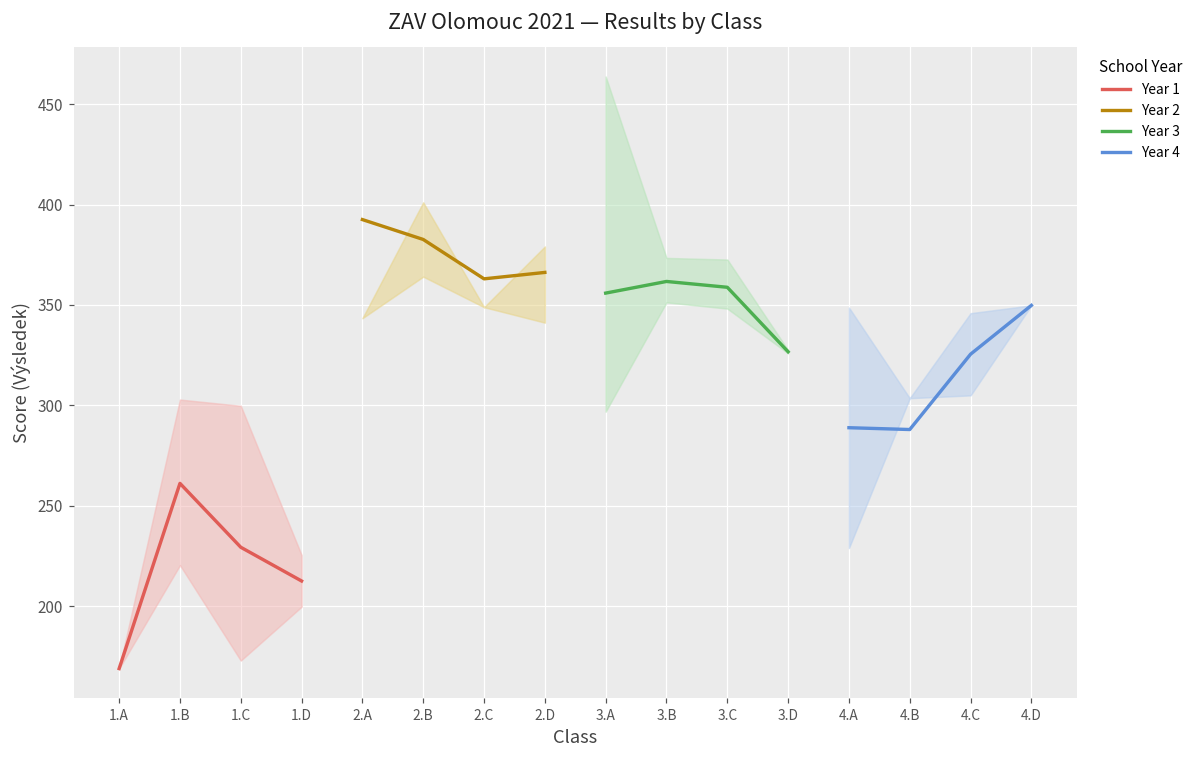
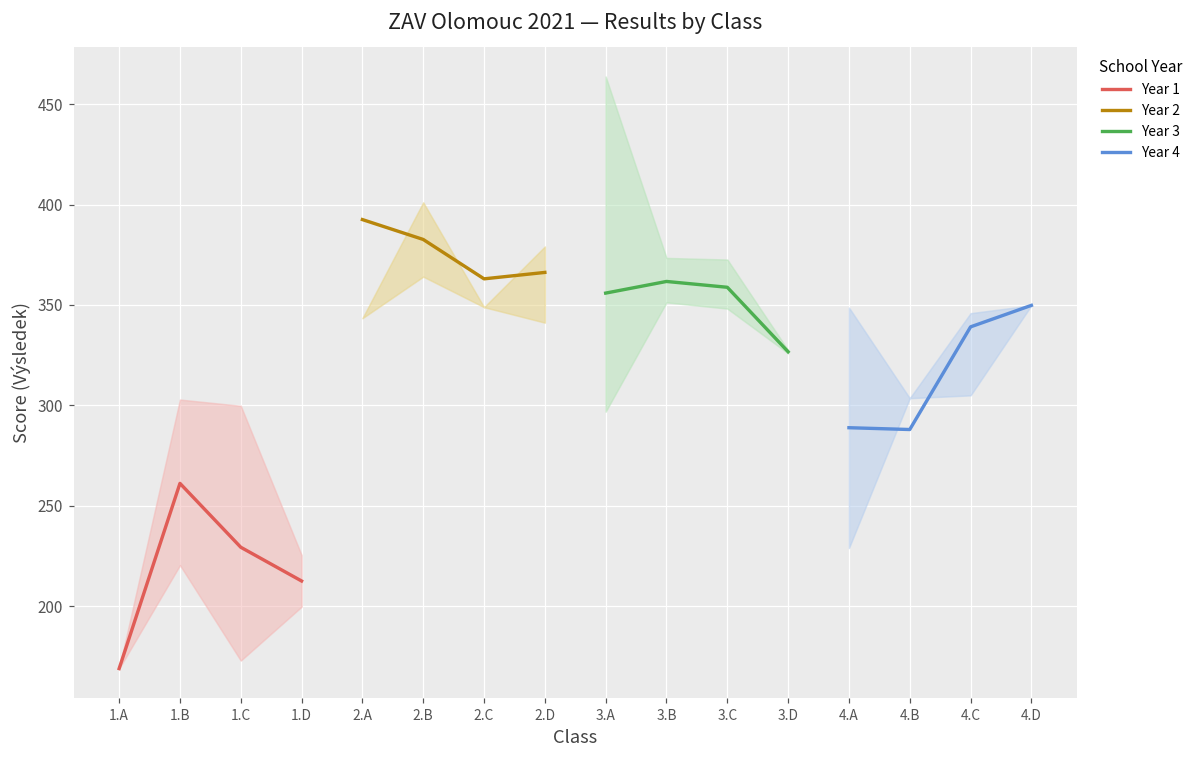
Year 4, 4.C: 326 -> 339
